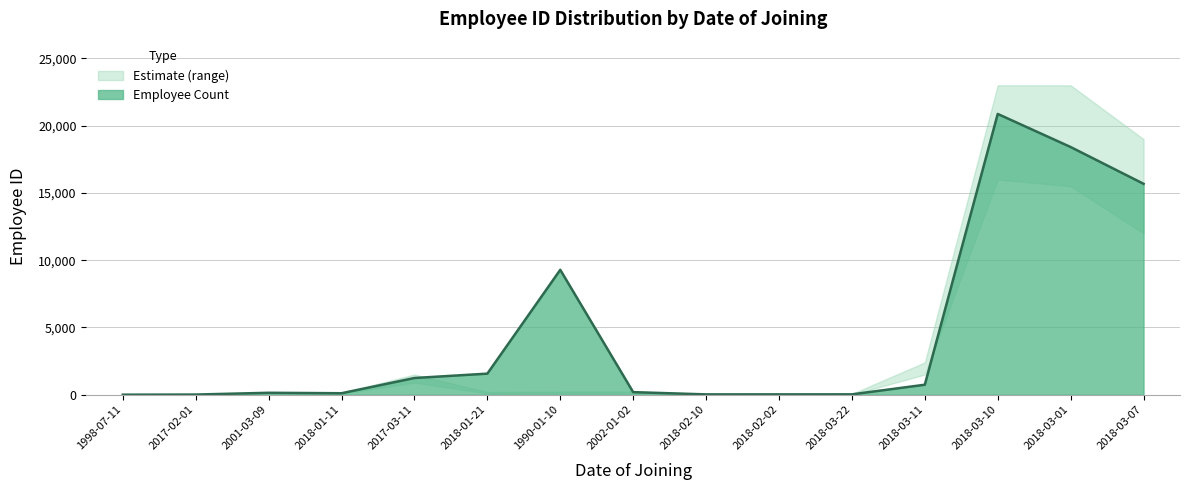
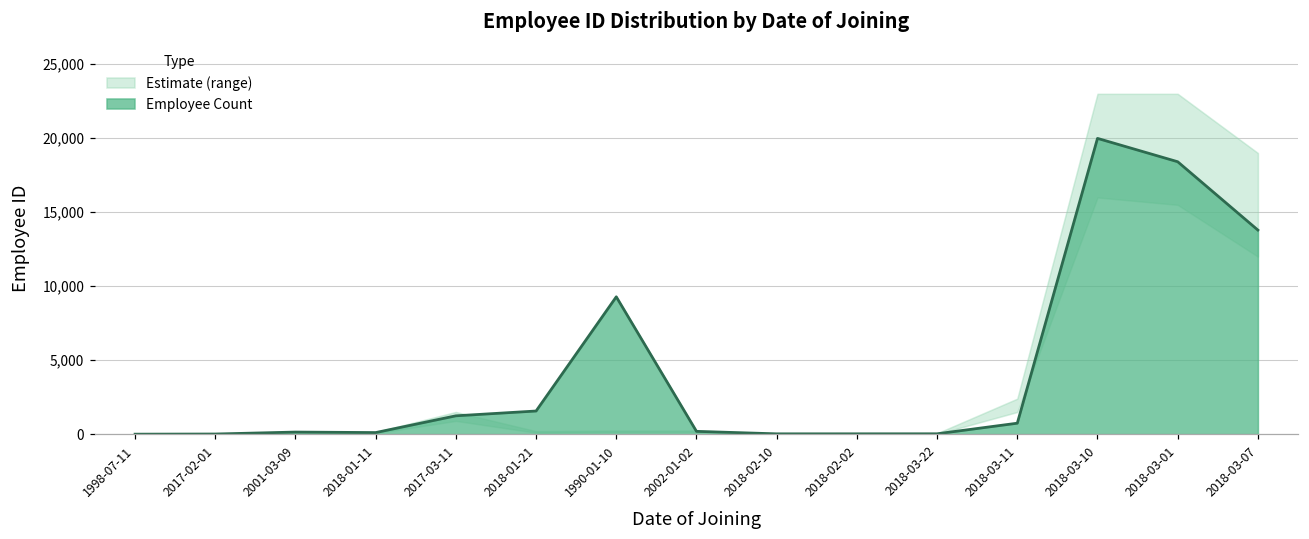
Employee Count, 2018-03-10: 20,900 -> 20,000
Employee Count, 2018-03-07: 15,700 -> 13,800
